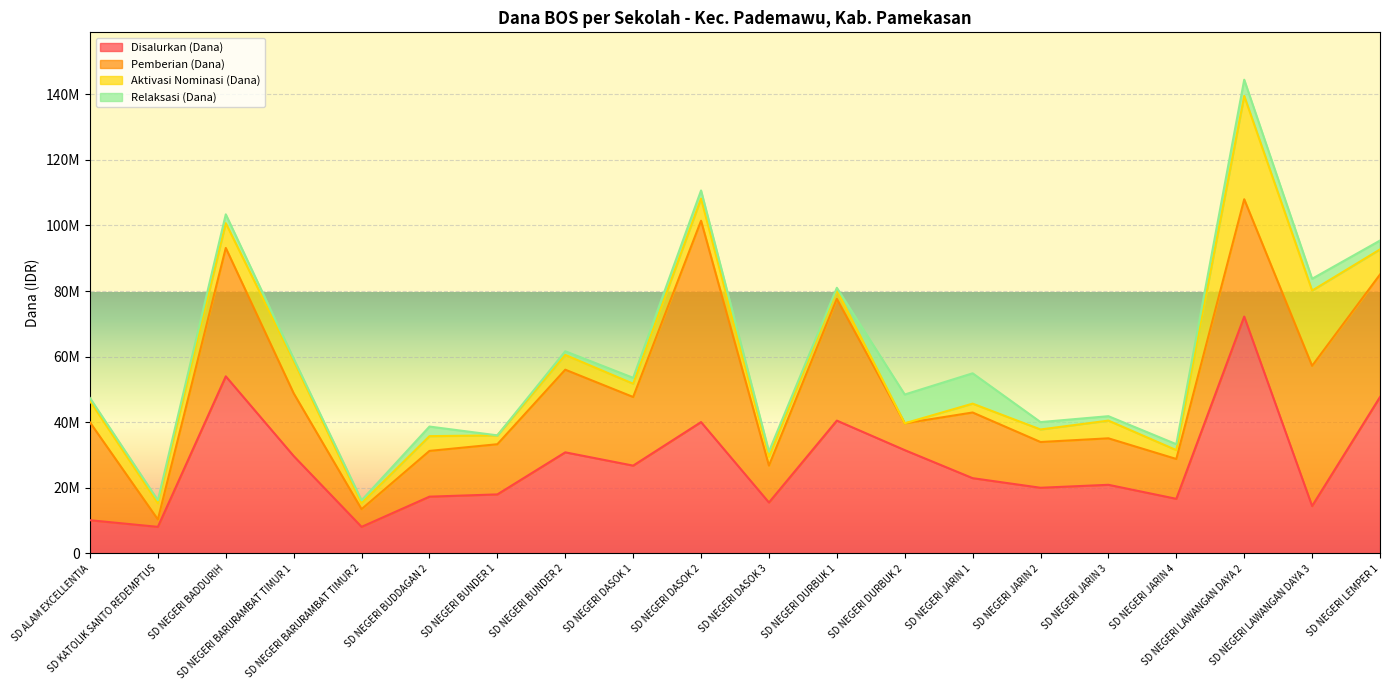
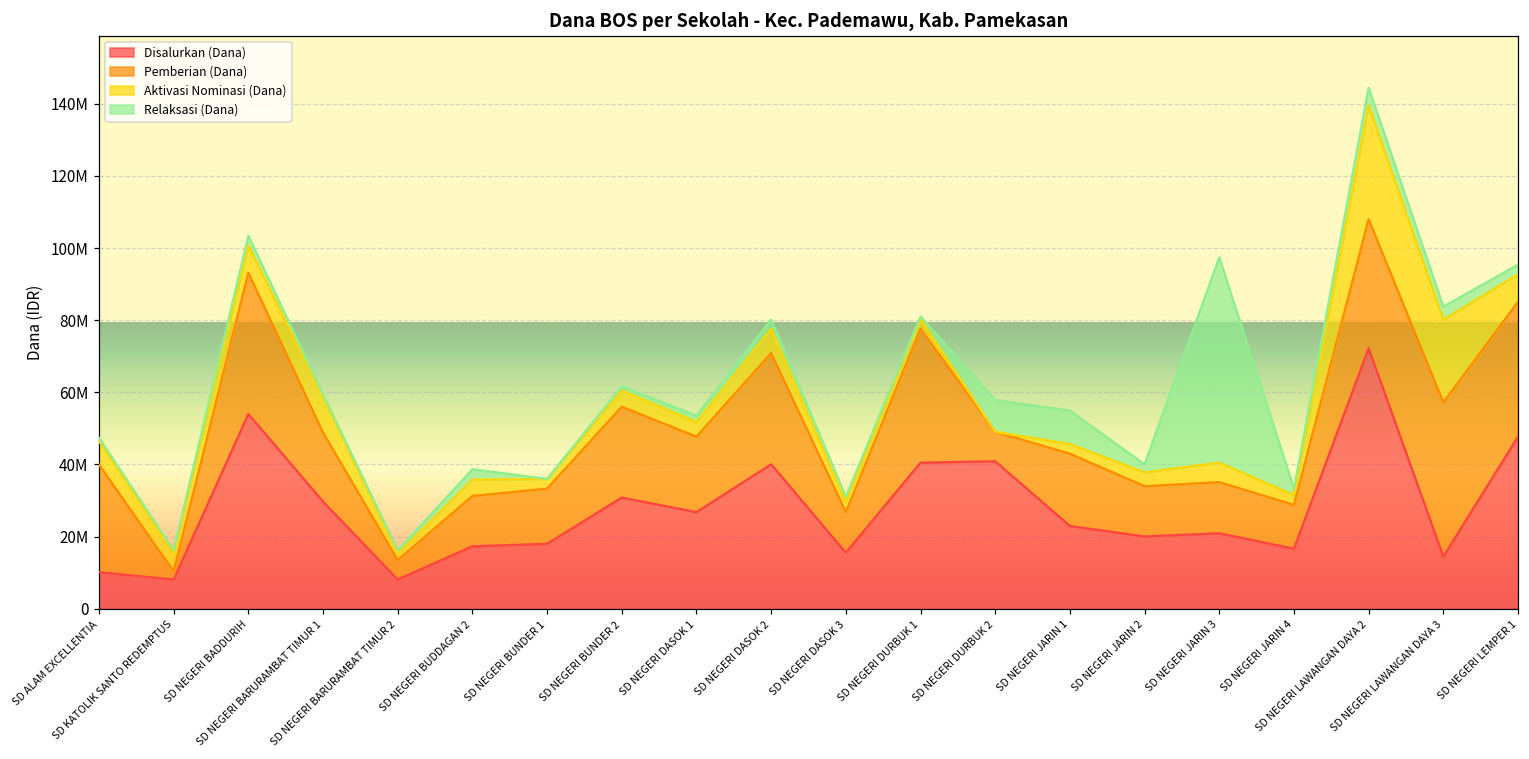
Pemberian (Dana), SD NEGERI DASOK 2: 61000000 -> 31000000
Disalurkan (Dana), SD NEGERI DURBUK 2: 32000000 -> 41000000
Relaksasi (Dana), SD NEGERI JARIN 3: 1000000 -> 57000000
